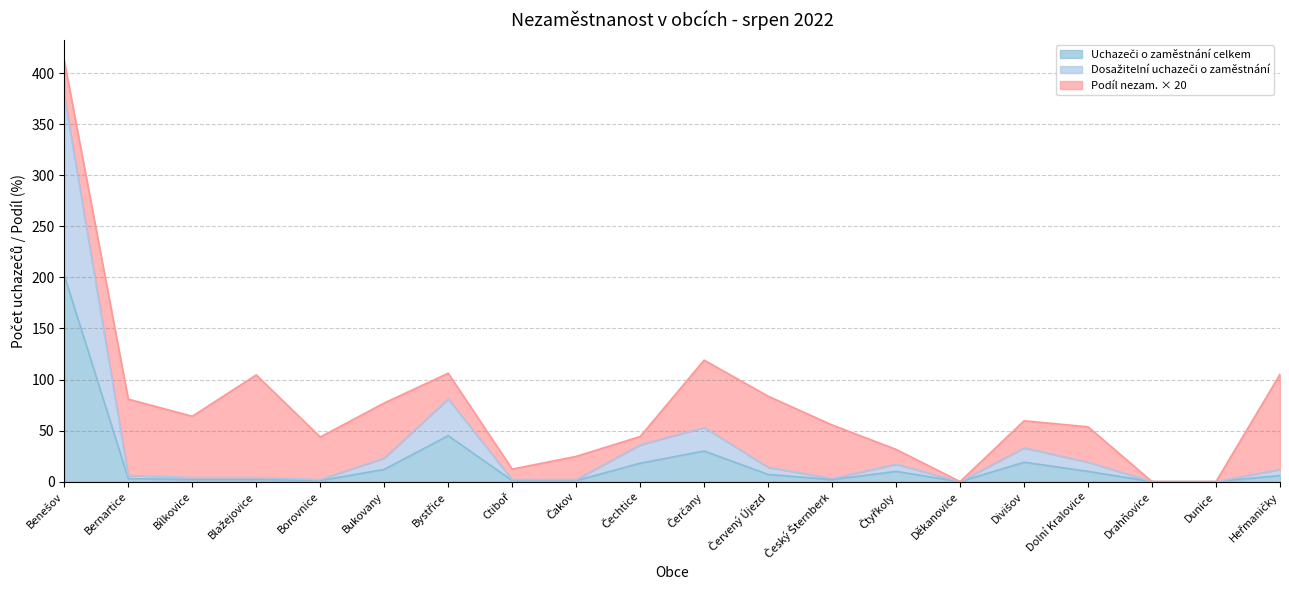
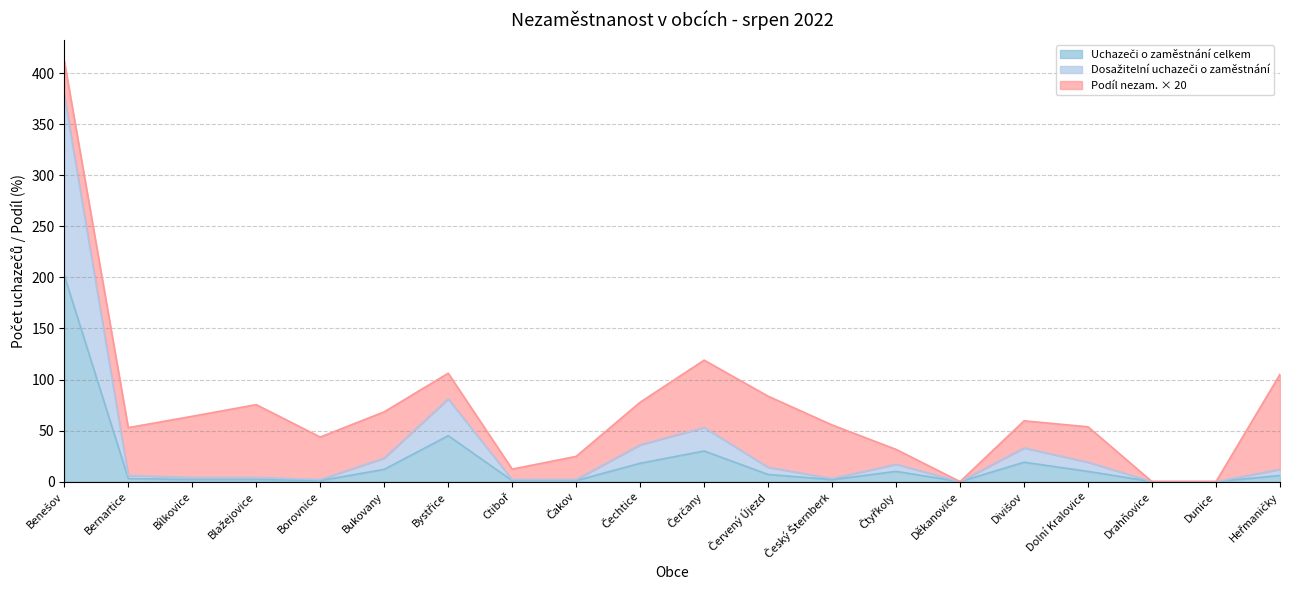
Podíl nezam. × 20, Bernartice: 75 -> 47
Podíl nezam. × 20, Blažejovice: 101 -> 71
Podíl nezam. × 20, Bukovany: 54 -> 45
Podíl nezam. × 20, Čechtice: 8 -> 42
